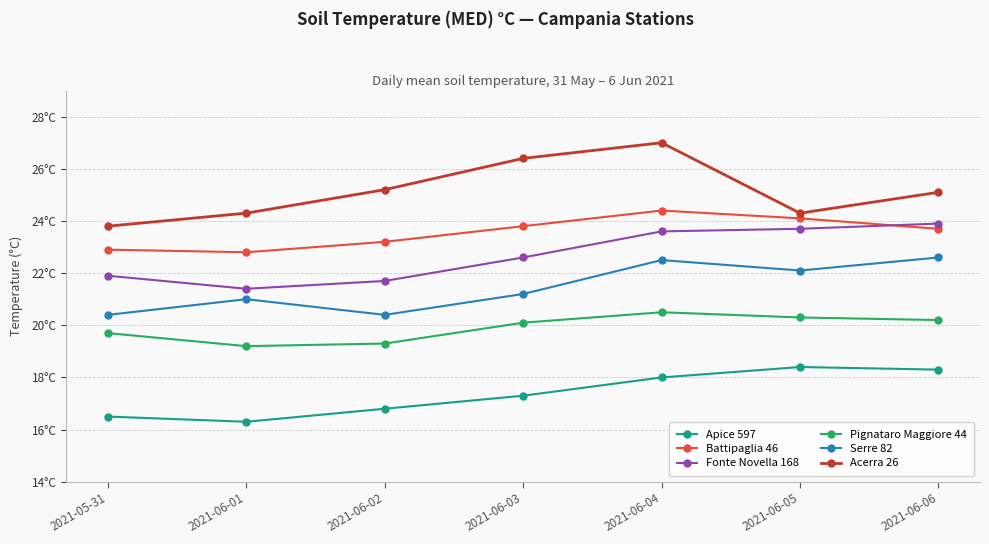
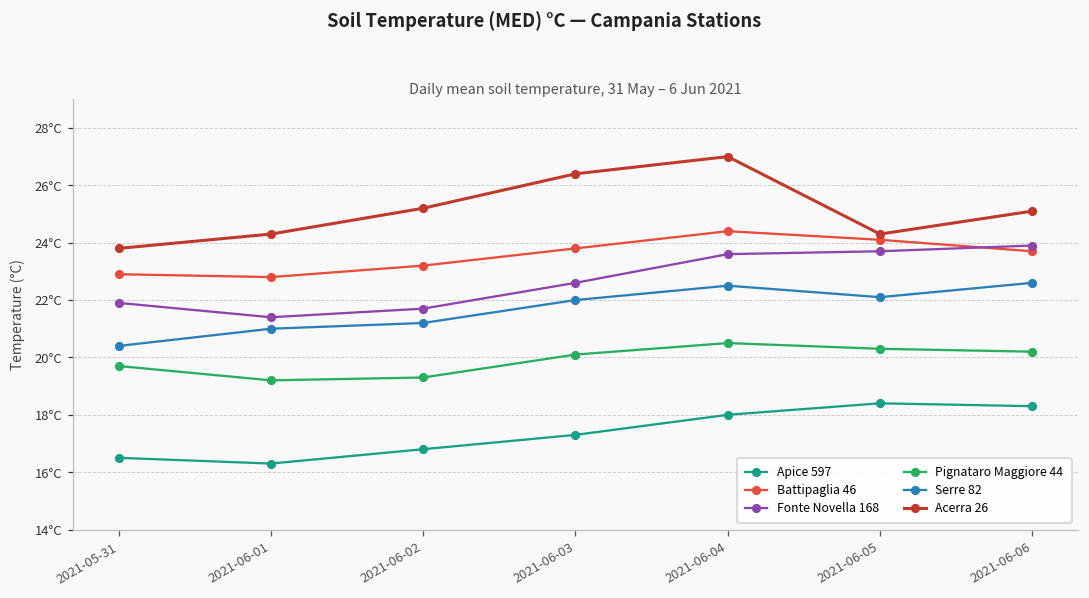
Serre 82, 2021-06-02: 20.4°C -> 21.2°C
Serre 82, 2021-06-03: 21.2°C -> 22.0°C
